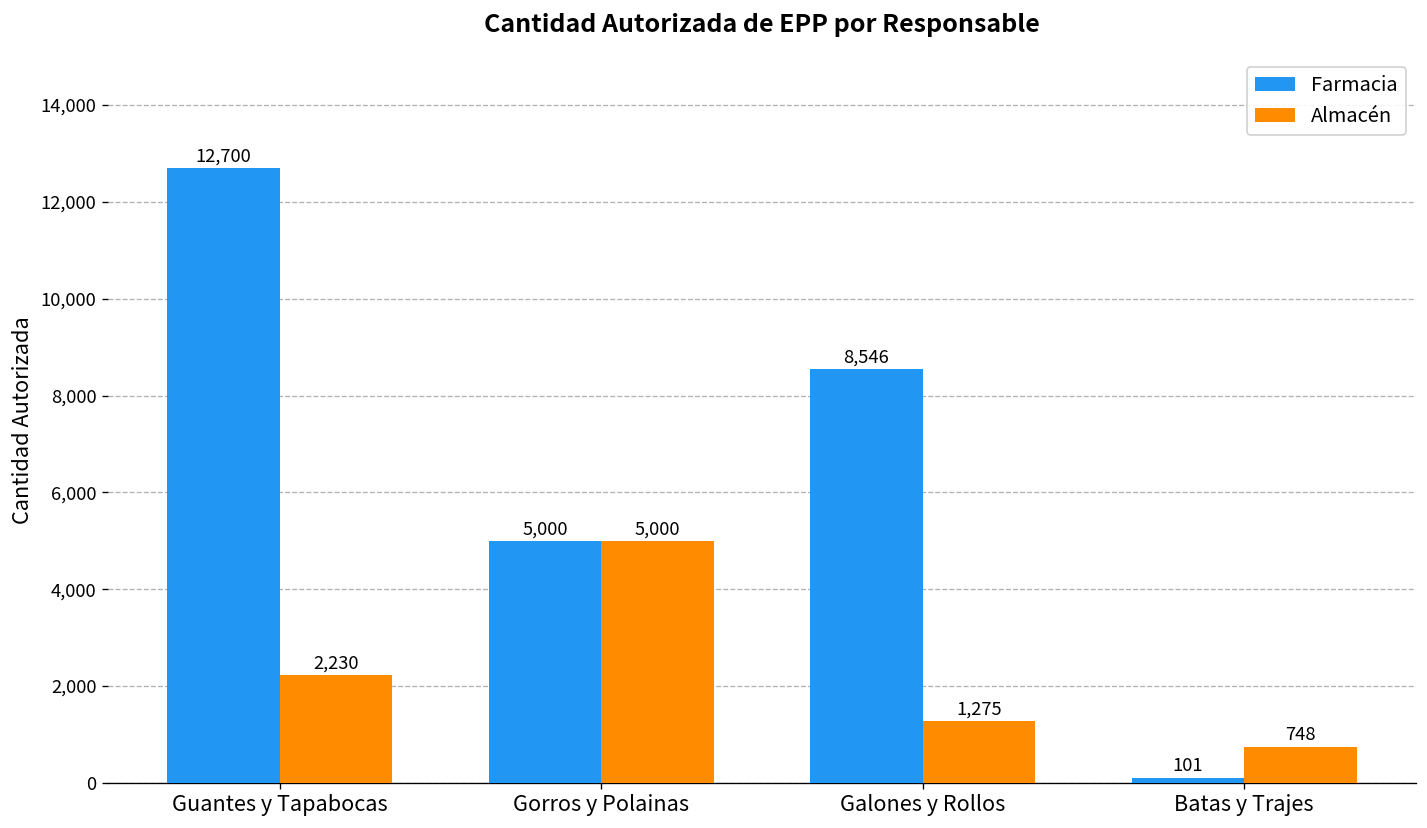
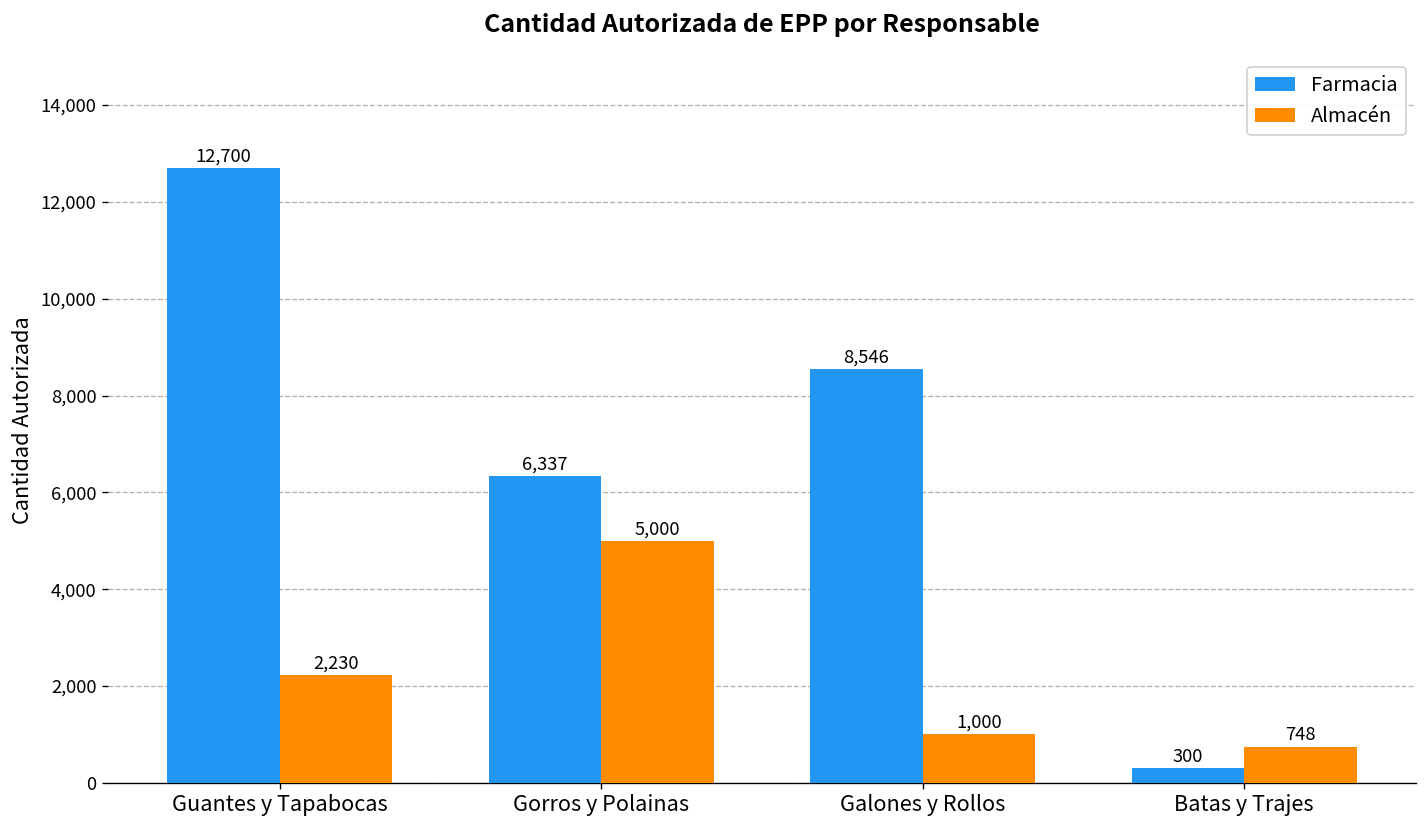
Farmacia, Gorros y Polainas: 5,000 -> 6,337
Almacén, Galones y Rollos: 1,275 -> 1,000
Farmacia, Batas y Trajes: 101 -> 300
